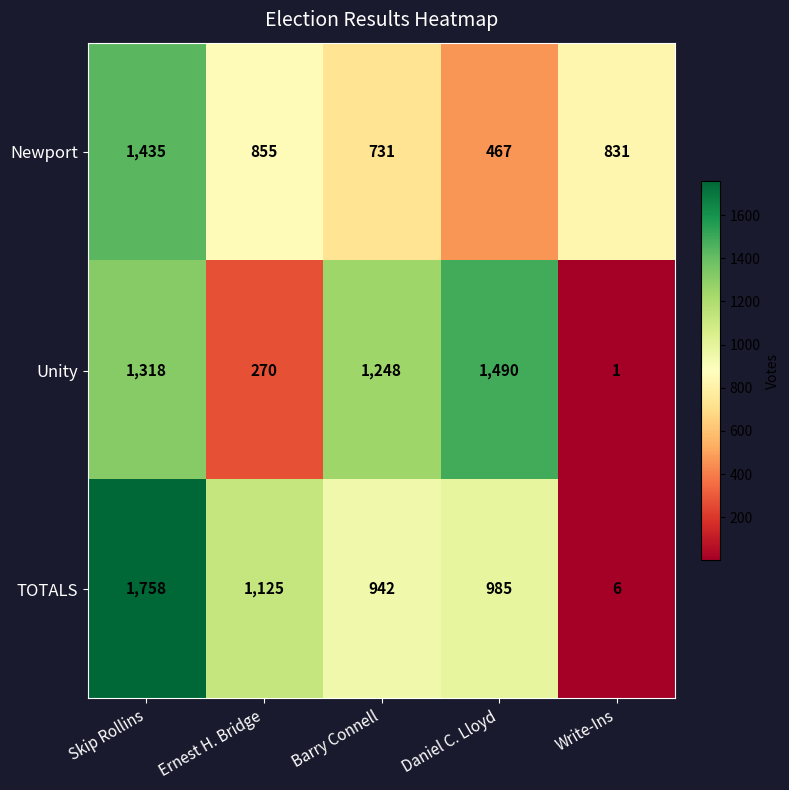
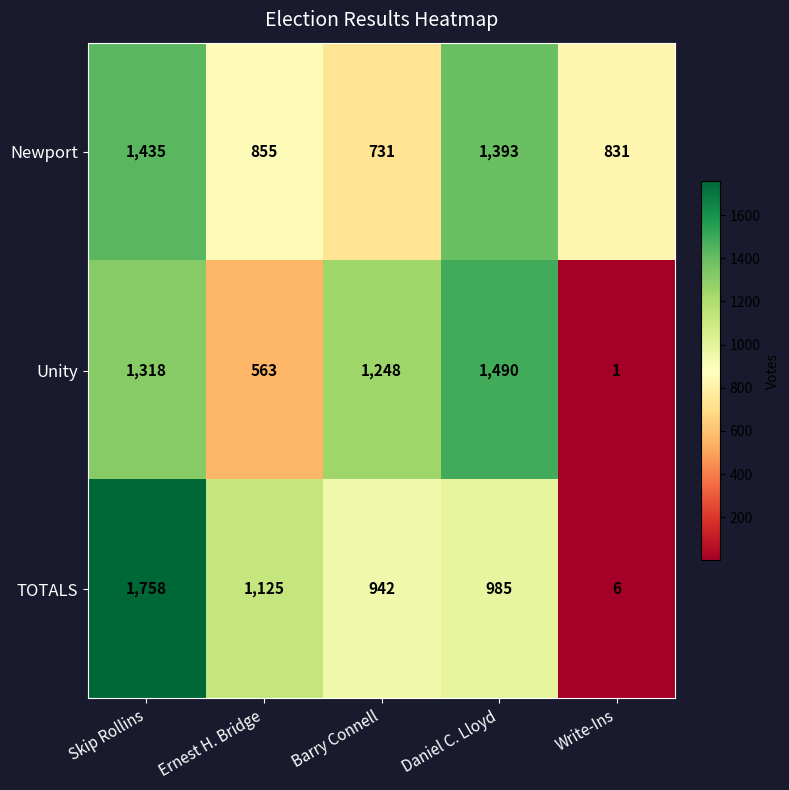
Newport, Daniel C. Lloyd: 467 -> 1,393
Unity, Ernest H. Bridge: 270 -> 563
